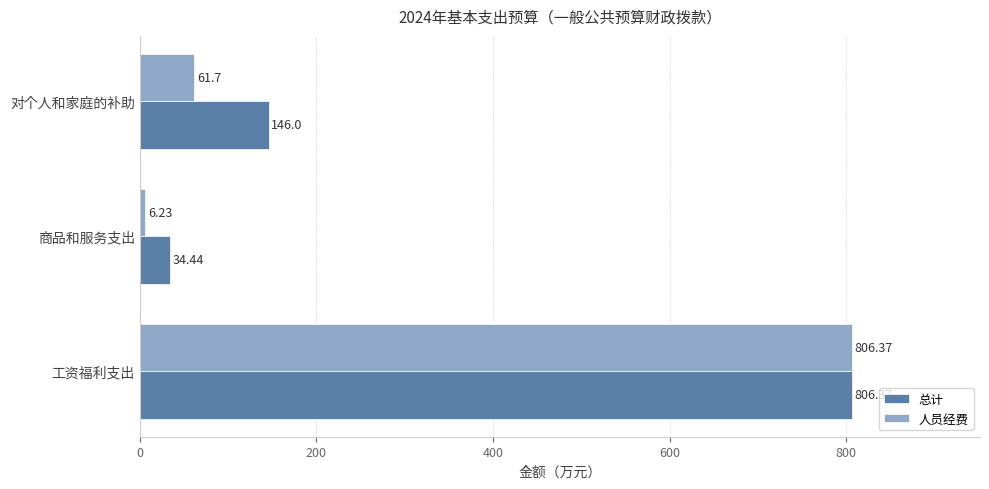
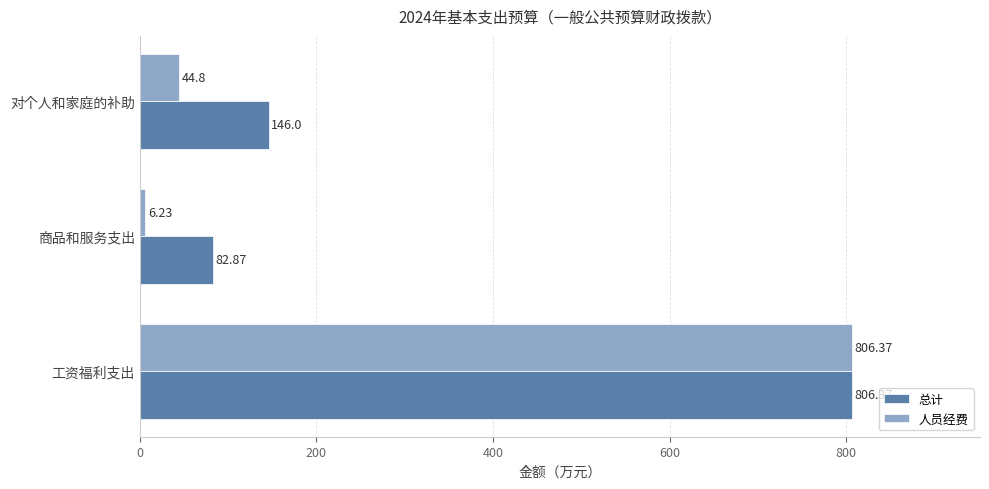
人员经费, 对个人和家庭的补助: 61.7 -> 44.8
总计, 商品和服务支出: 34.44 -> 82.87
